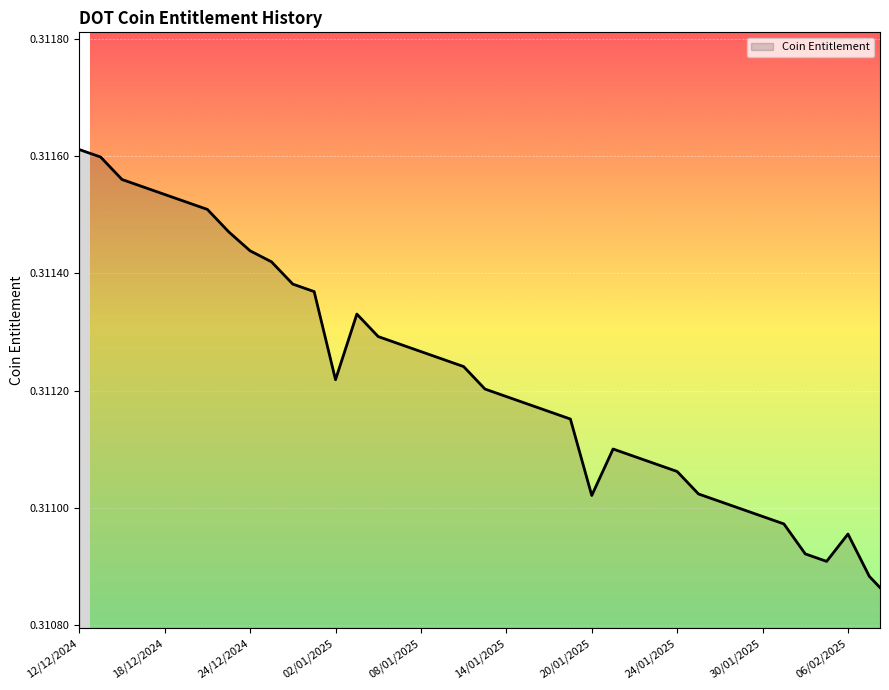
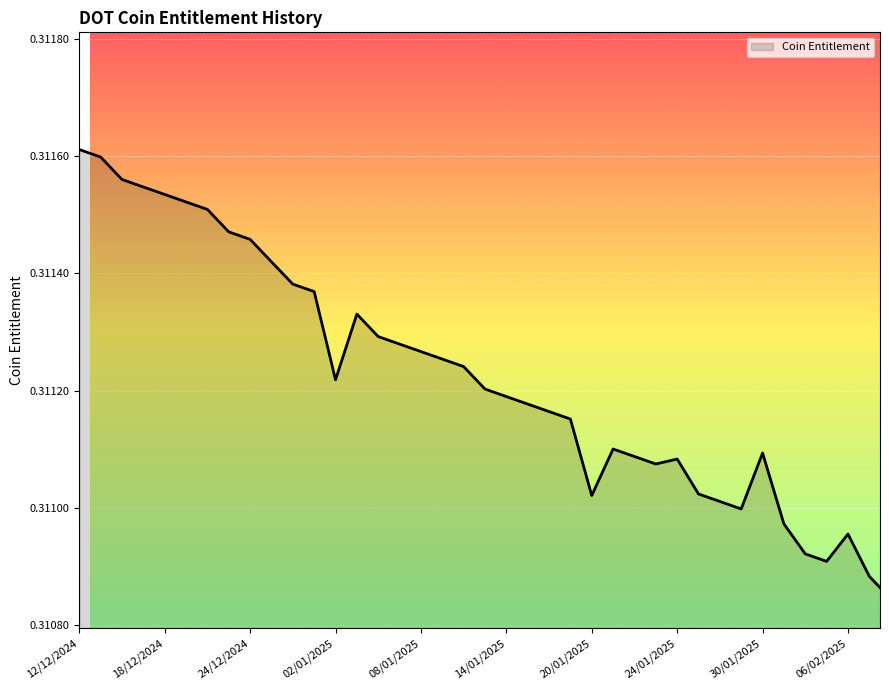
24/12/2024: 0.31144 -> 0.31146
24/01/2025: 0.31106 -> 0.31108
30/01/2025: 0.31099 -> 0.31109
